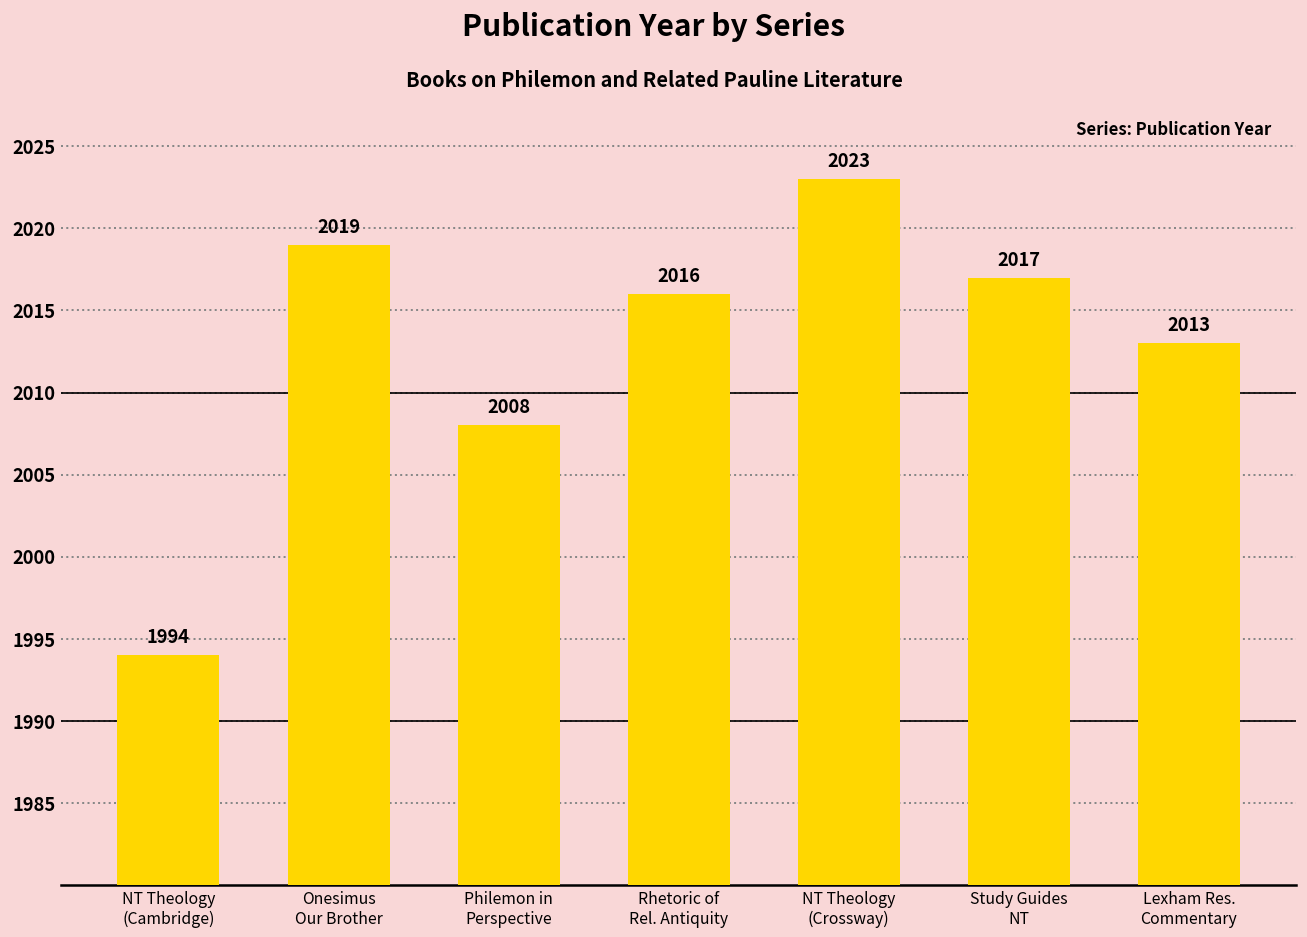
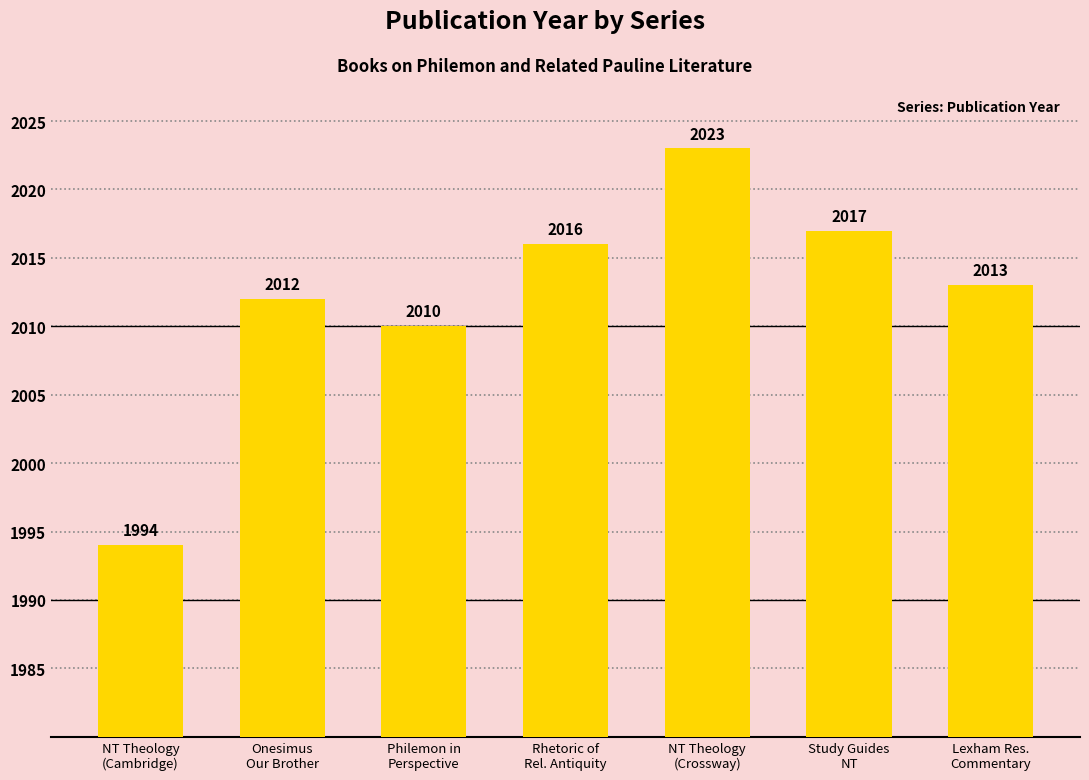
Onesimus Our Brother: 2019 -> 2012
Philemon in Perspective: 2008 -> 2010
